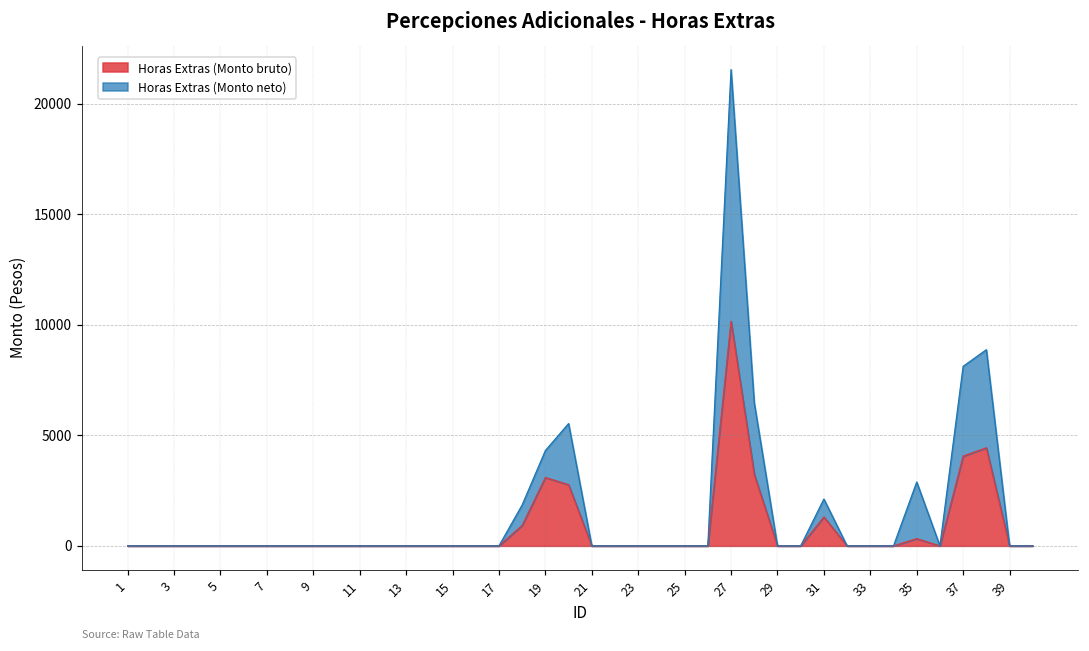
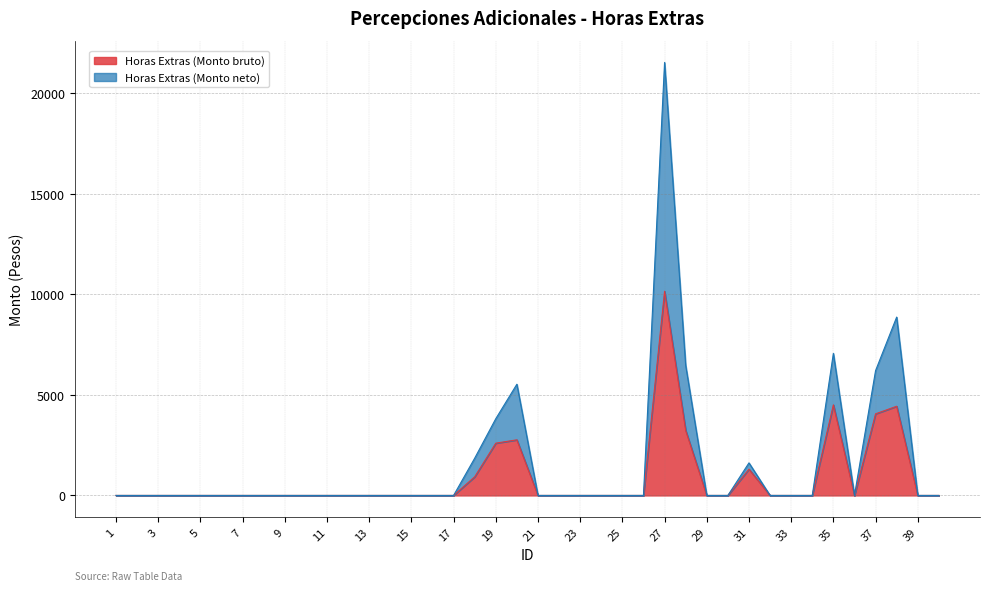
Horas Extras (Monto bruto), 19: 3100 -> 2600
Horas Extras (Monto neto), 31: 800 -> 300
Horas Extras (Monto bruto), 35: 300 -> 4500
Horas Extras (Monto neto), 37: 4100 -> 2100
